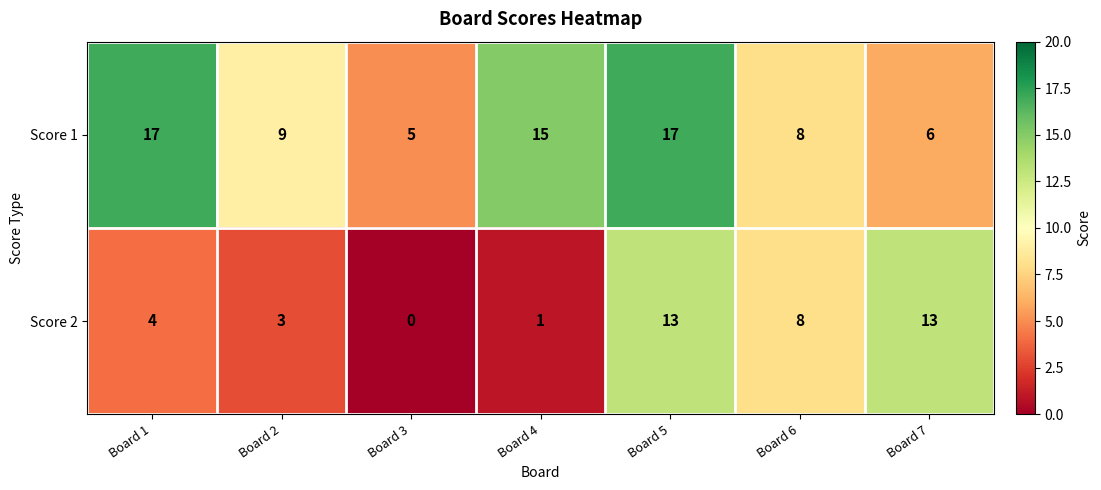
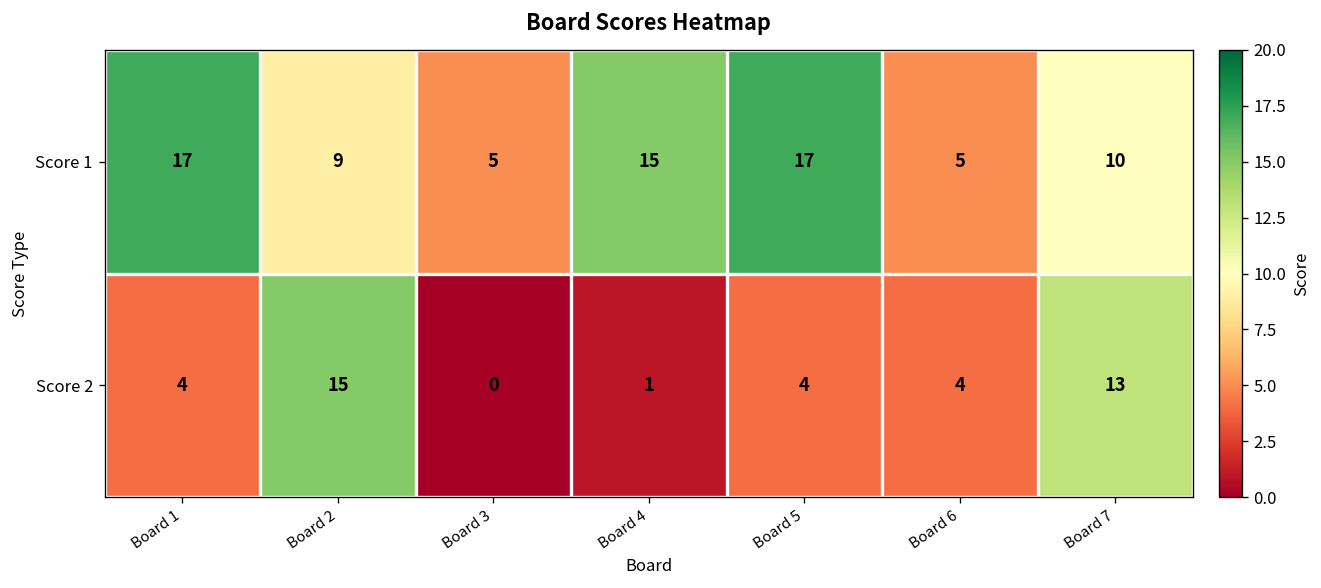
Score 1, Board 6: 8 -> 5
Score 1, Board 7: 6 -> 10
Score 2, Board 2: 3 -> 15
Score 2, Board 5: 13 -> 4
Score 2, Board 6: 8 -> 4
